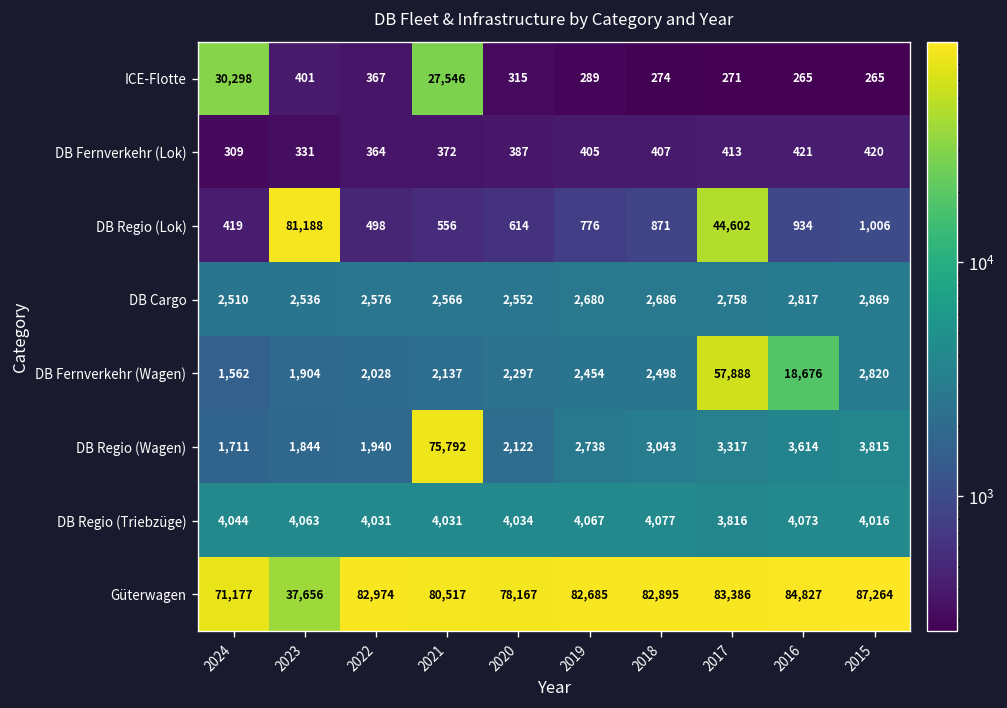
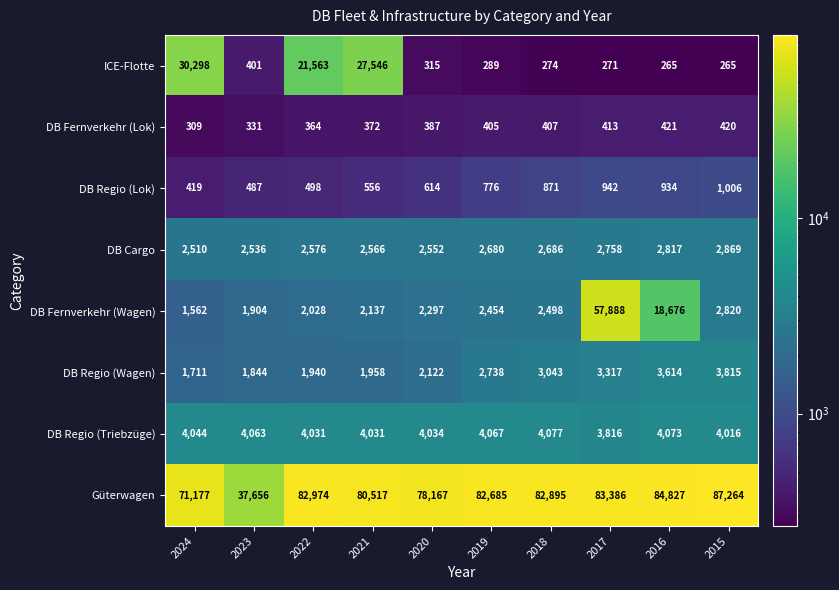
ICE-Flotte, 2022: 367 -> 21,563
DB Regio (Lok), 2023: 81,188 -> 487
DB Regio (Lok), 2017: 44,602 -> 942
DB Regio (Wagen), 2021: 75,792 -> 1,958
